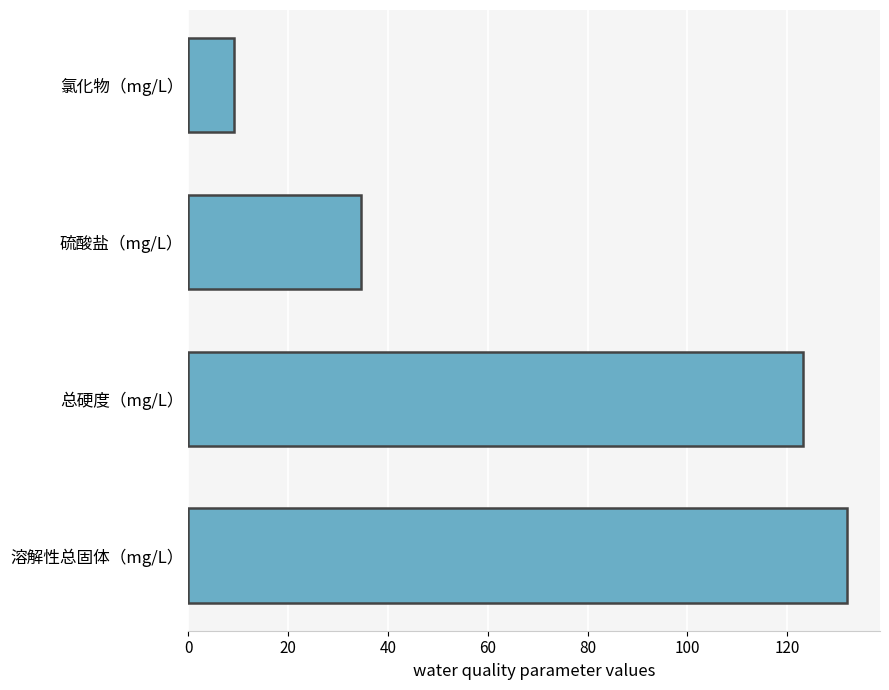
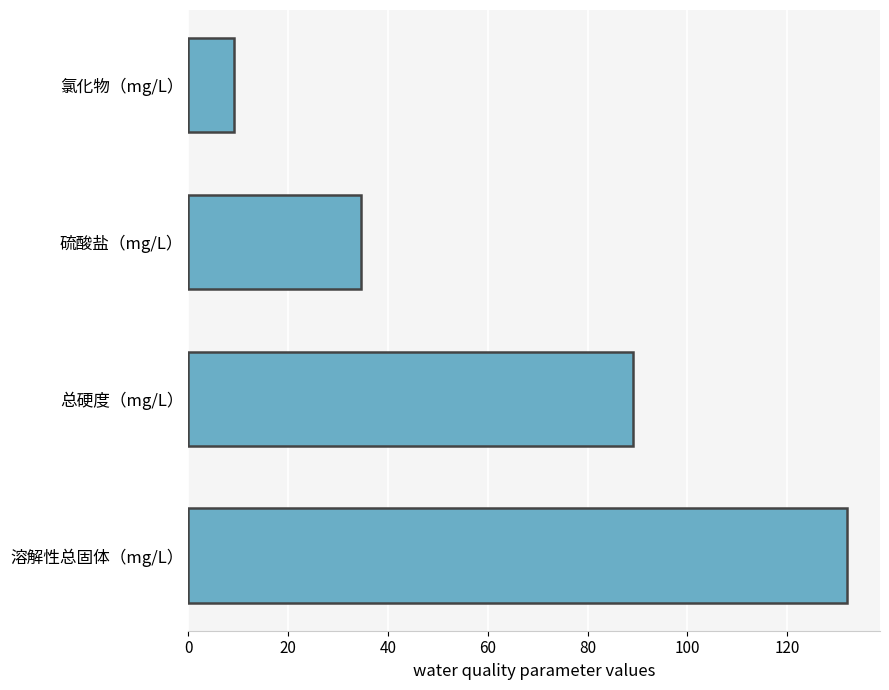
总硬度（mg/L）: 123 -> 89
